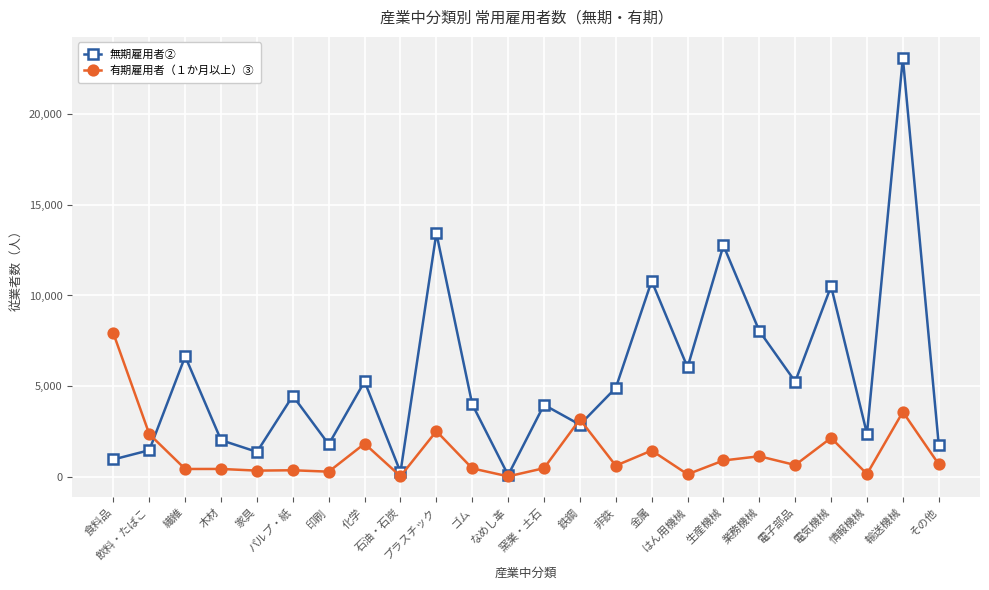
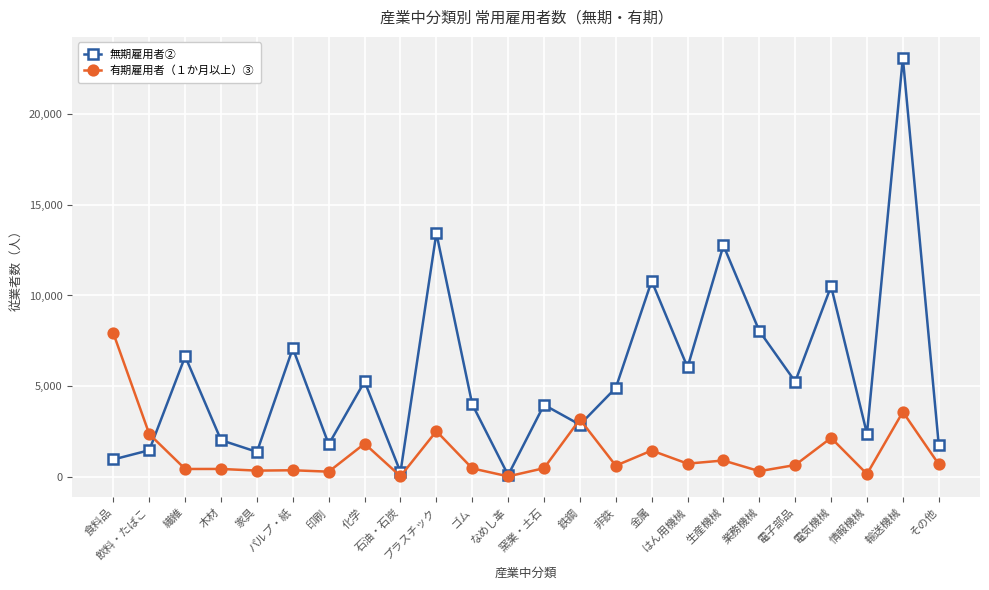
無期雇用者②, パルプ・紙: 4,500 -> 7,100
有期雇用者（１か月以上）③, はん用機械: 100 -> 700
有期雇用者（１か月以上）③, 業務機械: 1,100 -> 300
